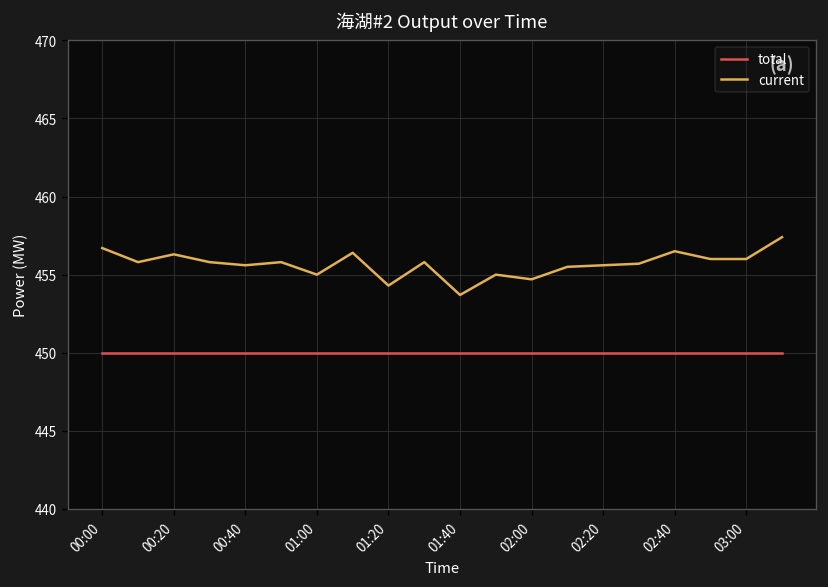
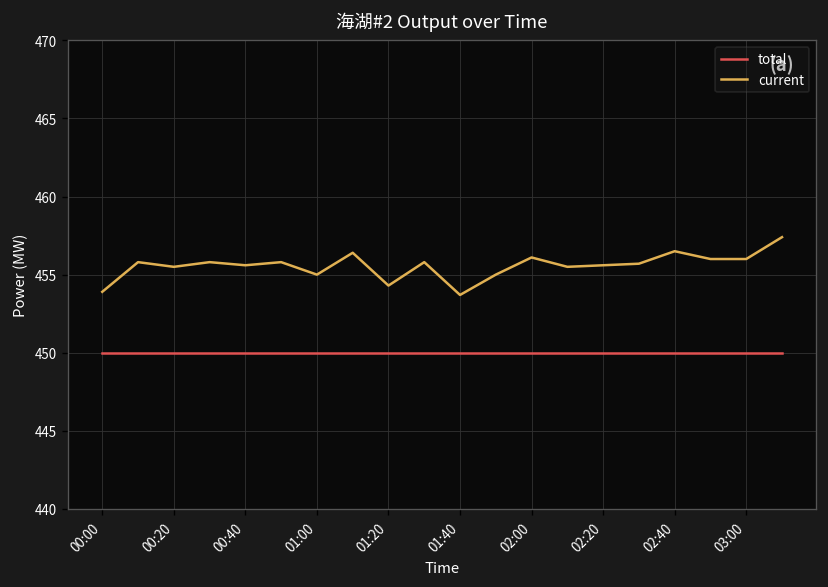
current, 00:00: 456.7 -> 453.9
current, 00:20: 456.3 -> 455.5
current, 02:00: 454.7 -> 456.1
